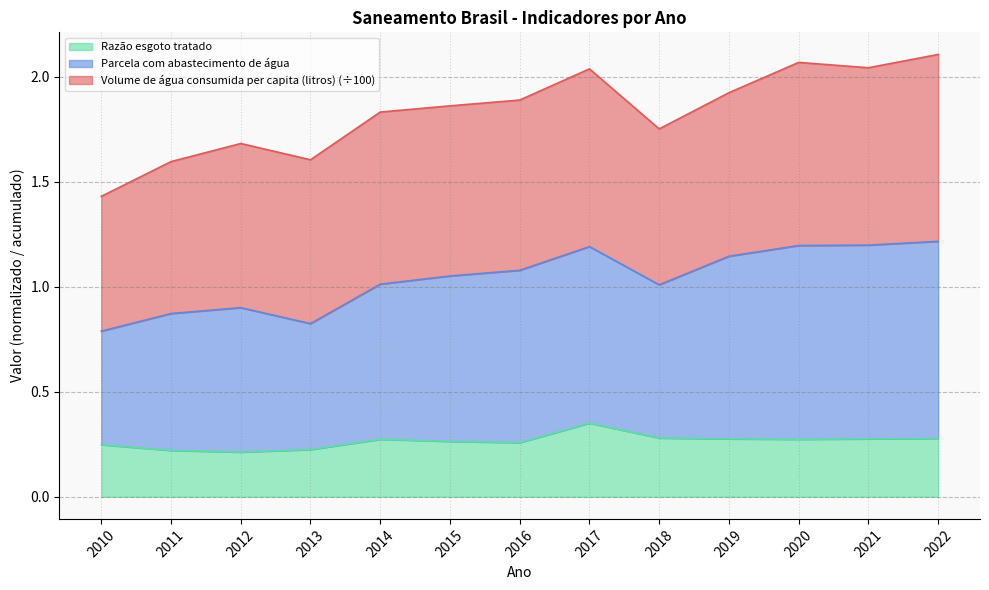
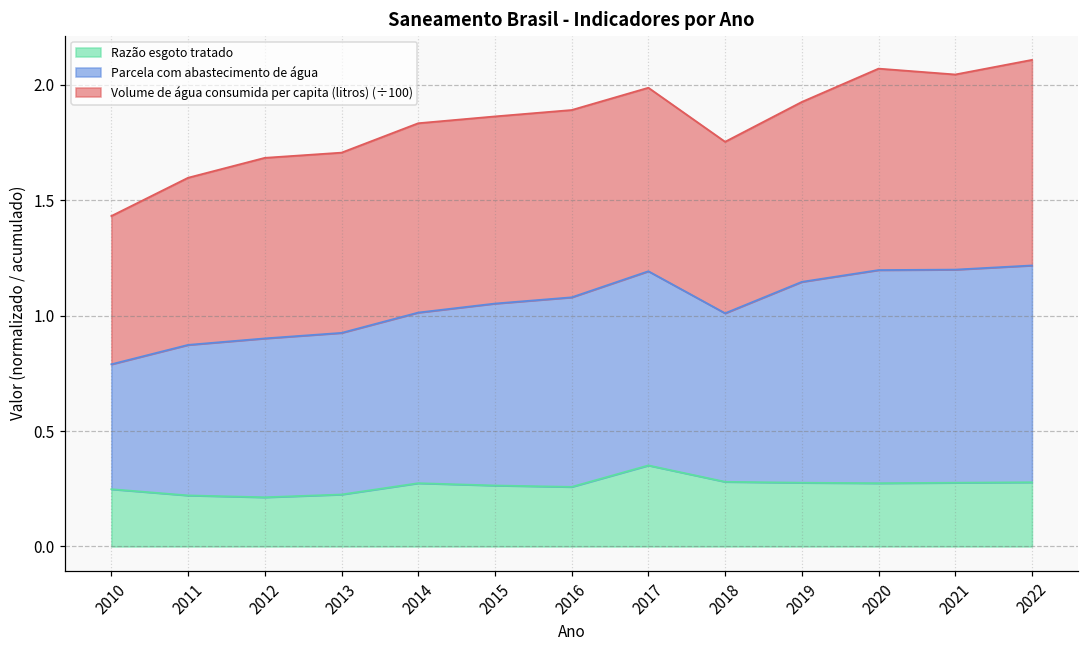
Parcela com abastecimento de água, 2013: 0.6 -> 0.7
Volume de água consumida per capita (litros) (÷100), 2017: 0.85 -> 0.79
